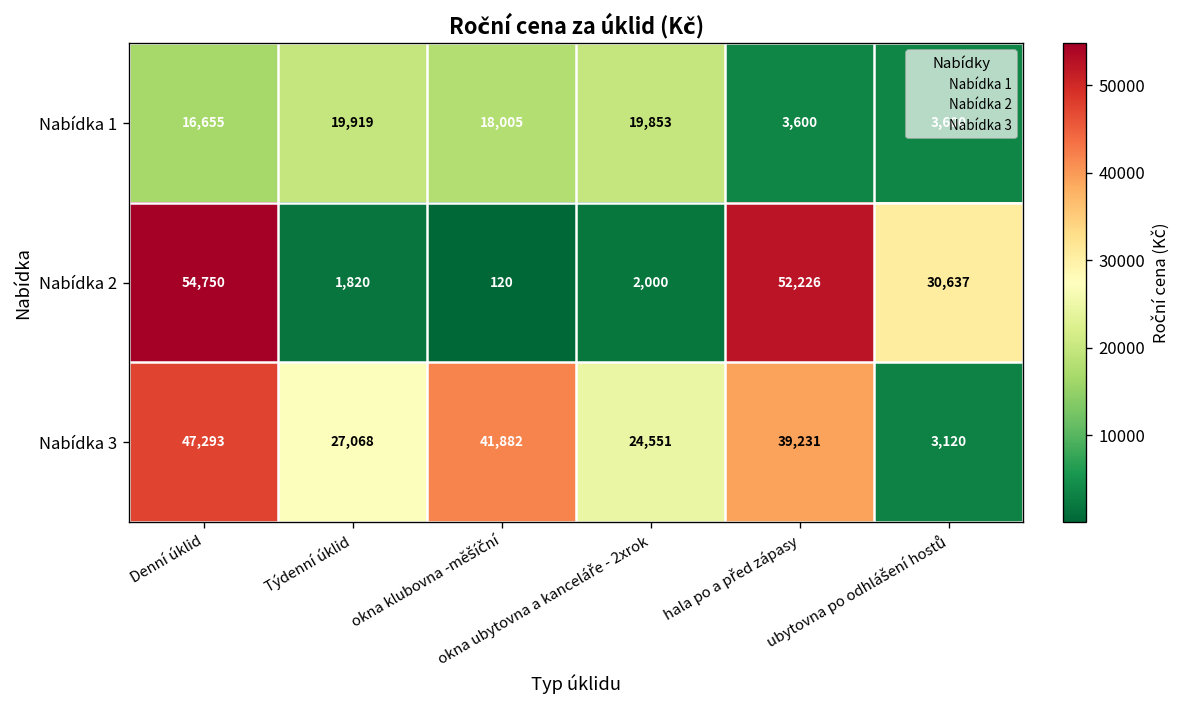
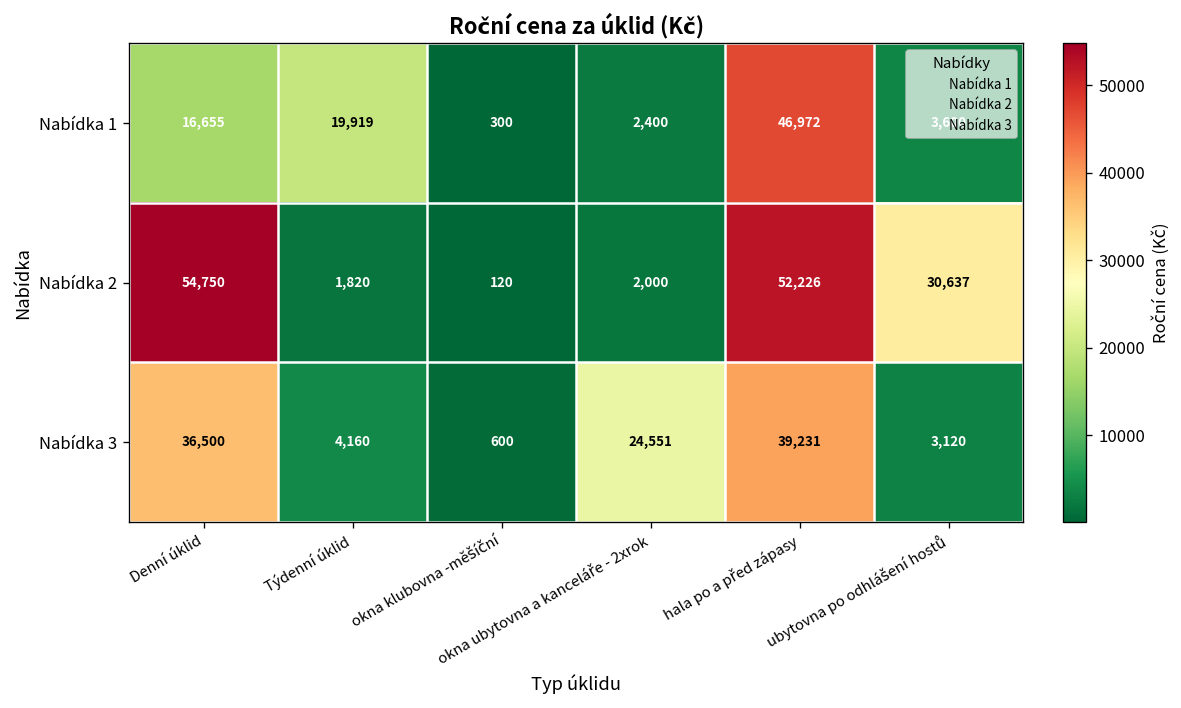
Nabídka 1, okna klubovna -měšíční: 18,005 -> 300
Nabídka 1, okna ubytovna a kanceláře - 2xrok: 19,853 -> 2,400
Nabídka 1, hala po a před zápasy: 3,600 -> 46,972
Nabídka 3, Denní úklid: 47,293 -> 36,500
Nabídka 3, Týdenní úklid: 27,068 -> 4,160
Nabídka 3, okna klubovna -měšíční: 41,882 -> 600
